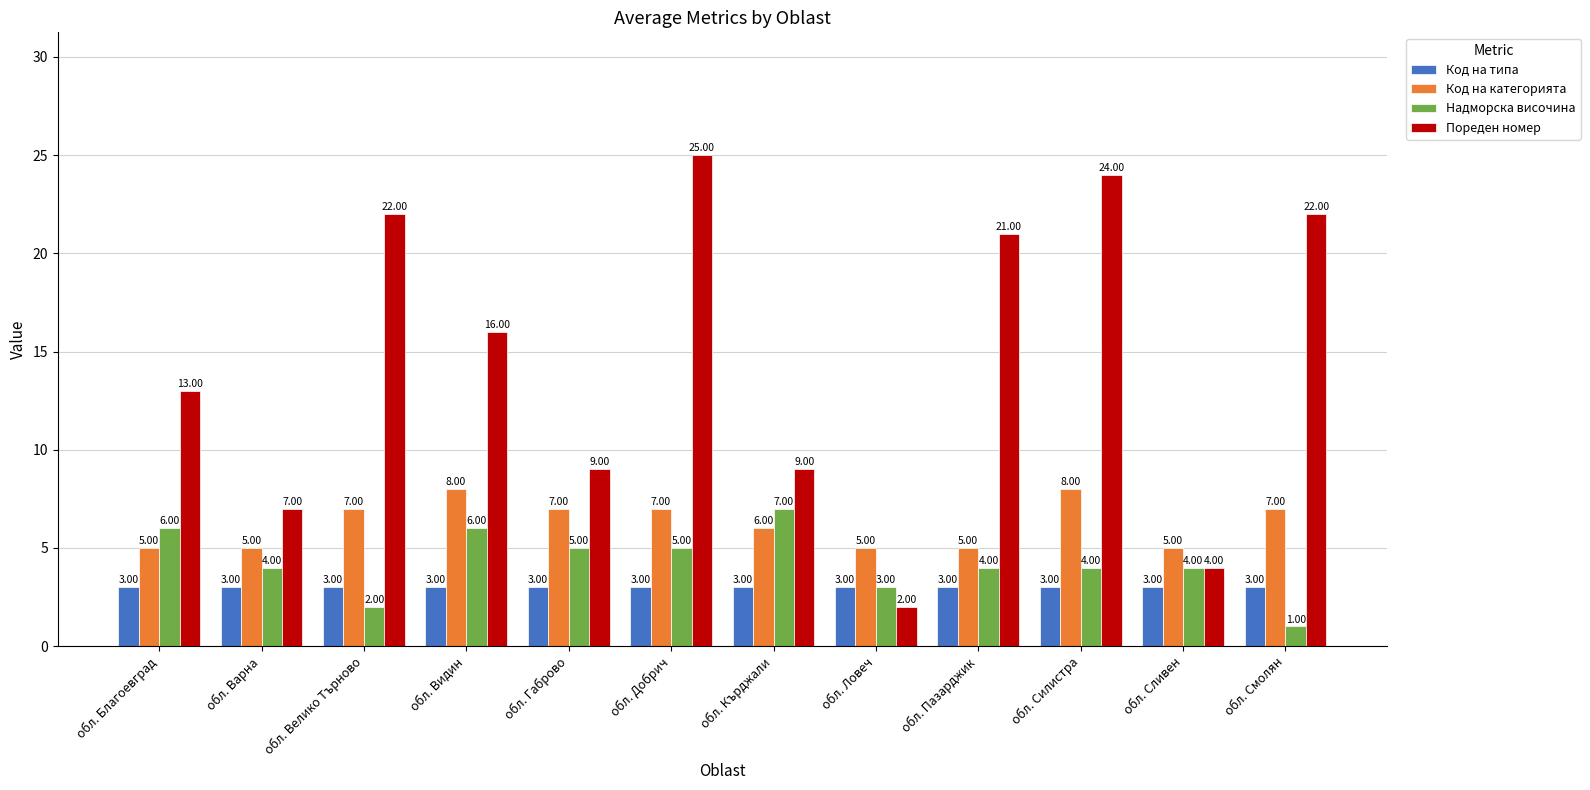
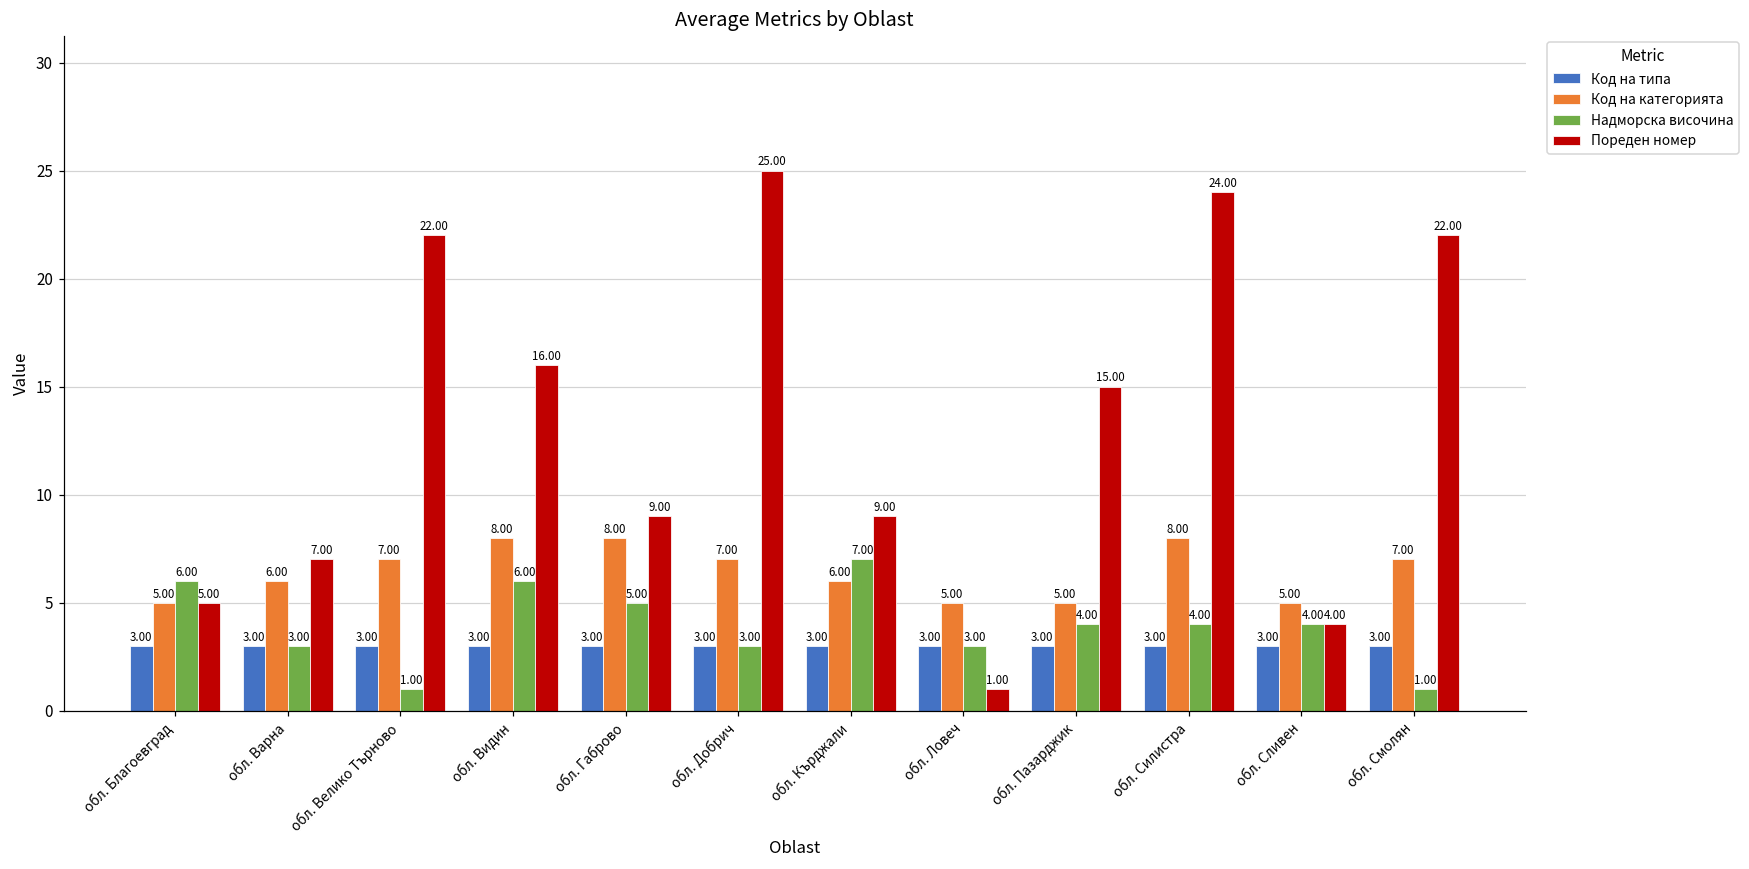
Пореден номер, обл. Благоевград: 13.00 -> 5.00
Код на категорията, обл. Варна: 5.00 -> 6.00
Надморска височина, обл. Варна: 4.00 -> 3.00
Надморска височина, обл. Велико Търново: 2.00 -> 1.00
Код на категорията, обл. Габрово: 7.00 -> 8.00
Надморска височина, обл. Добрич: 5.00 -> 3.00
Пореден номер, обл. Ловеч: 2.00 -> 1.00
Пореден номер, обл. Пазарджик: 21.00 -> 15.00
